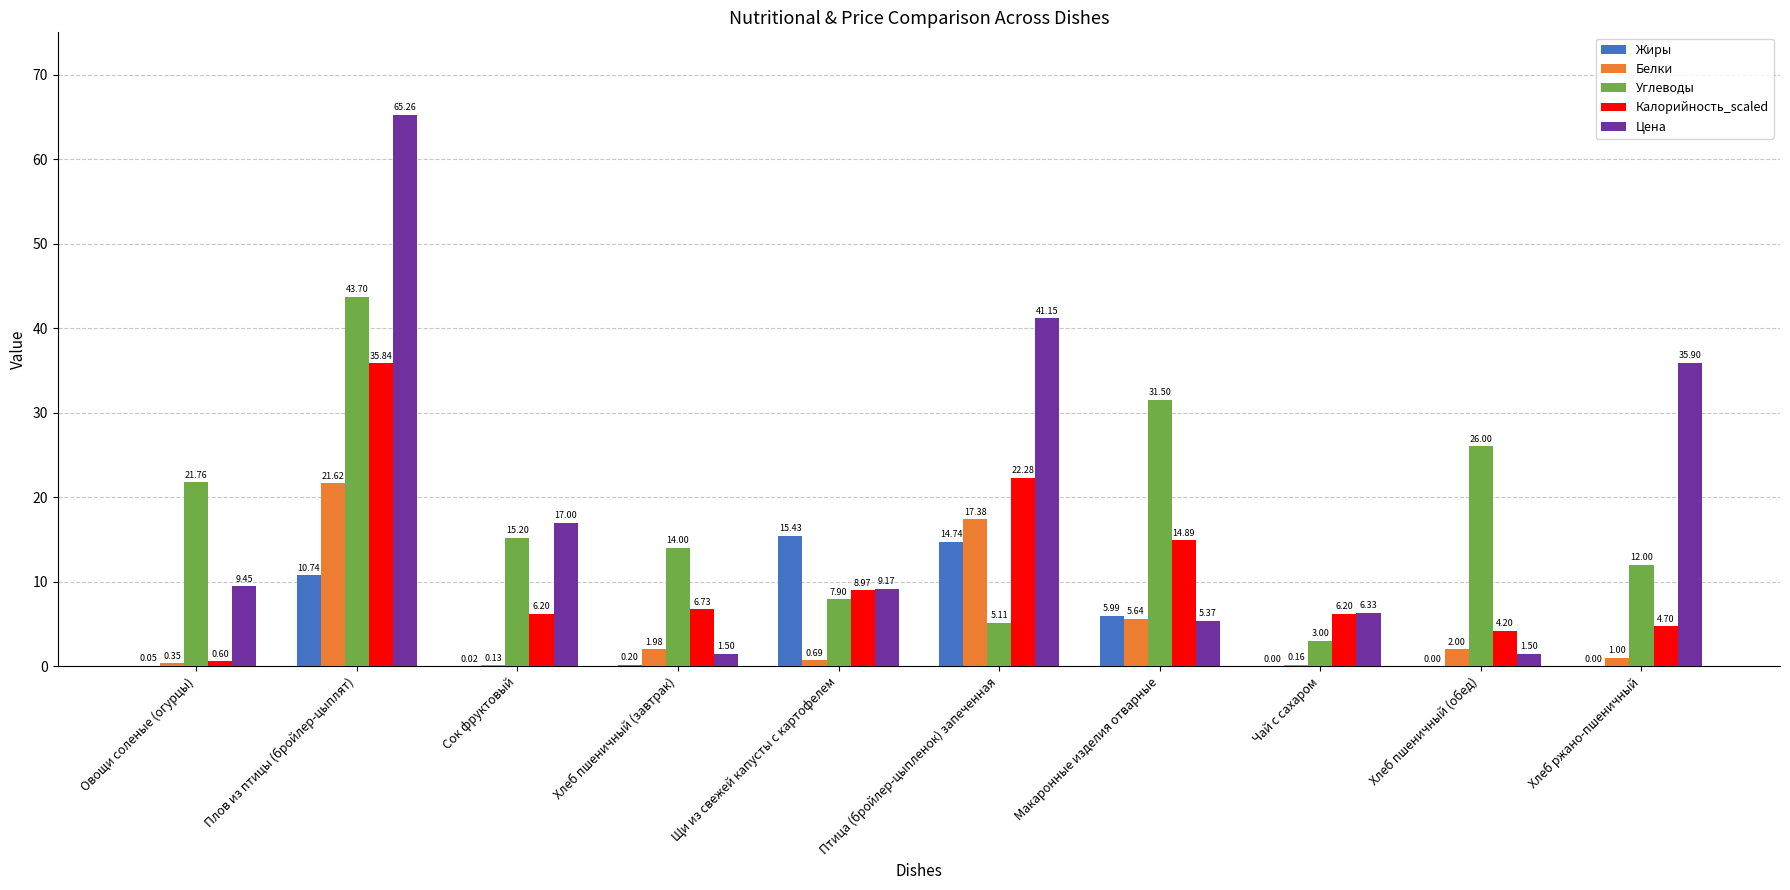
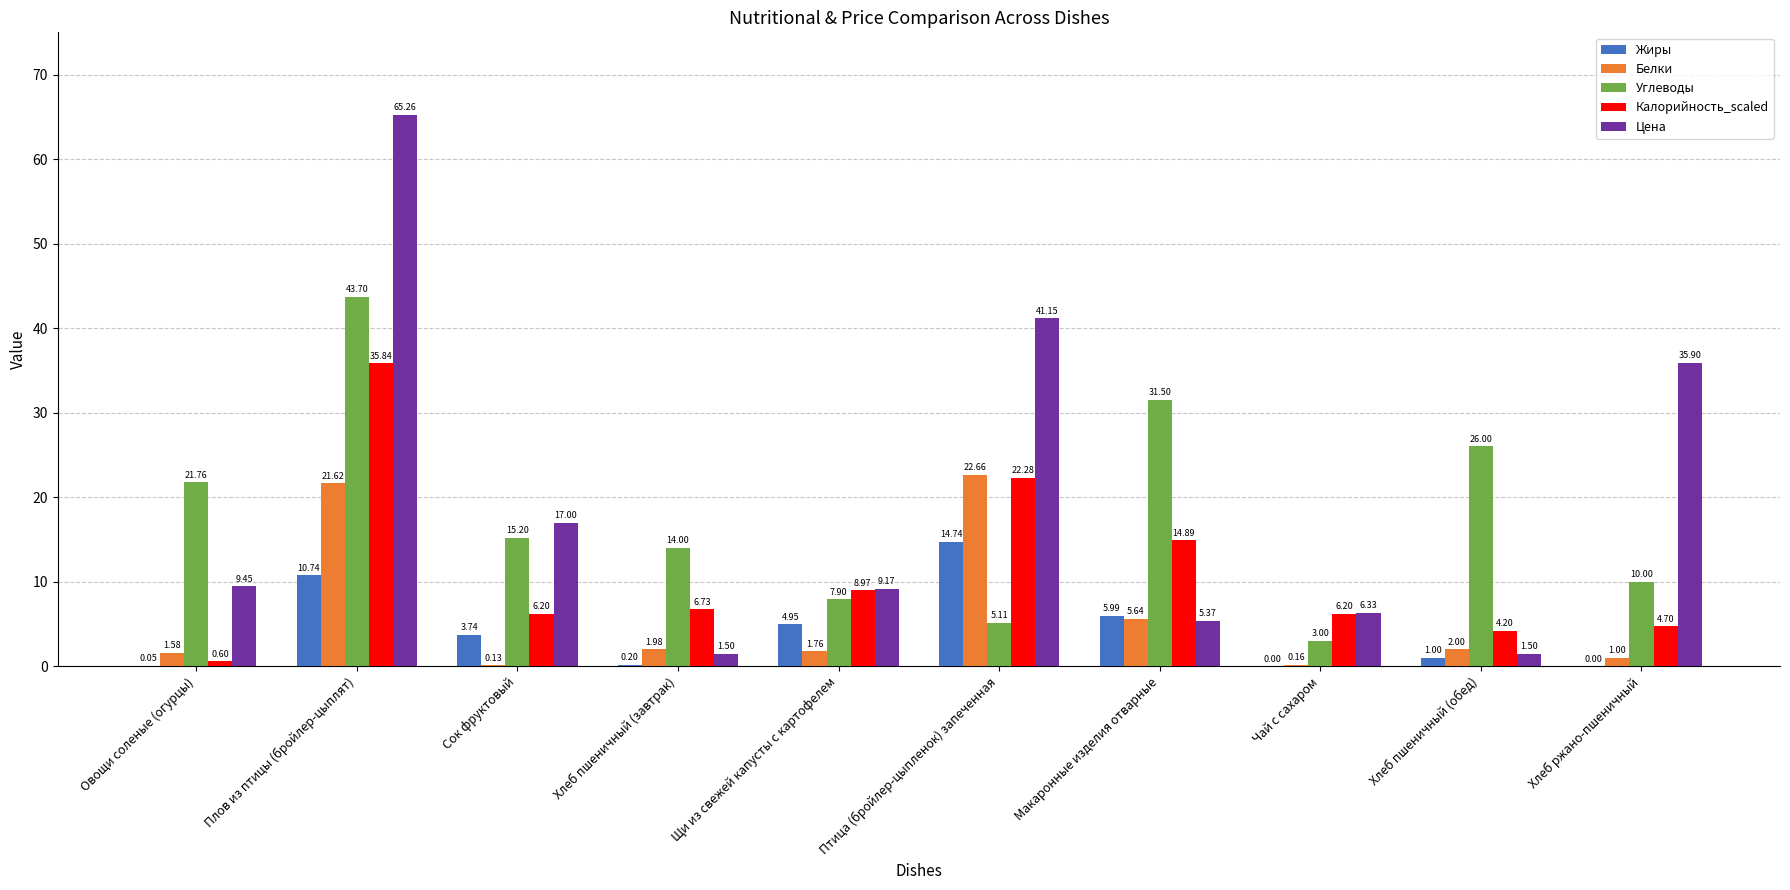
Белки, Овощи соленые (огурцы): 0.35 -> 1.58
Жиры, Сок фруктовый: 0.02 -> 3.74
Жиры, Щи из свежей капусты с картофелем: 15.43 -> 4.95
Белки, Щи из свежей капусты с картофелем: 0.69 -> 1.76
Белки, Птица (бройлер-цыпленок) запеченная: 17.38 -> 22.66
Жиры, Хлеб пшеничный (обед): 0.00 -> 1.00
Углеводы, Хлеб ржано-пшеничный: 12.00 -> 10.00
